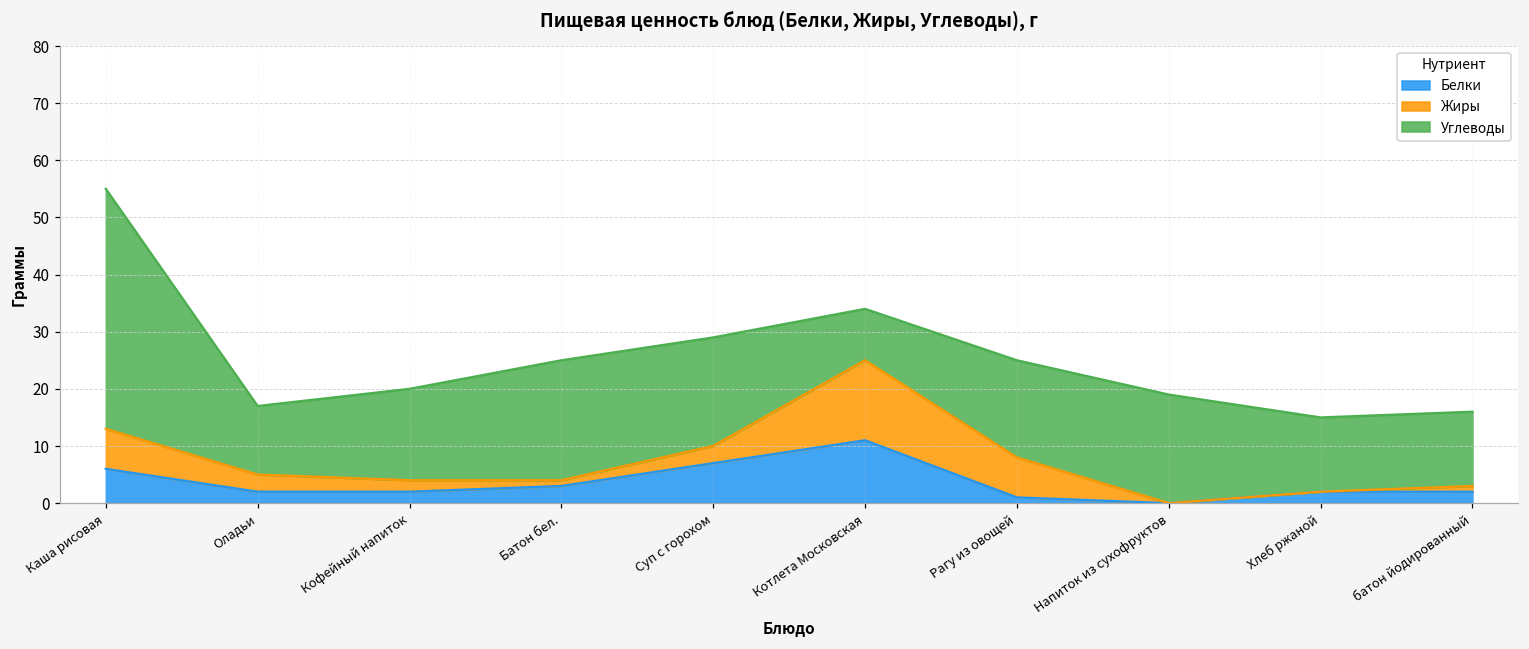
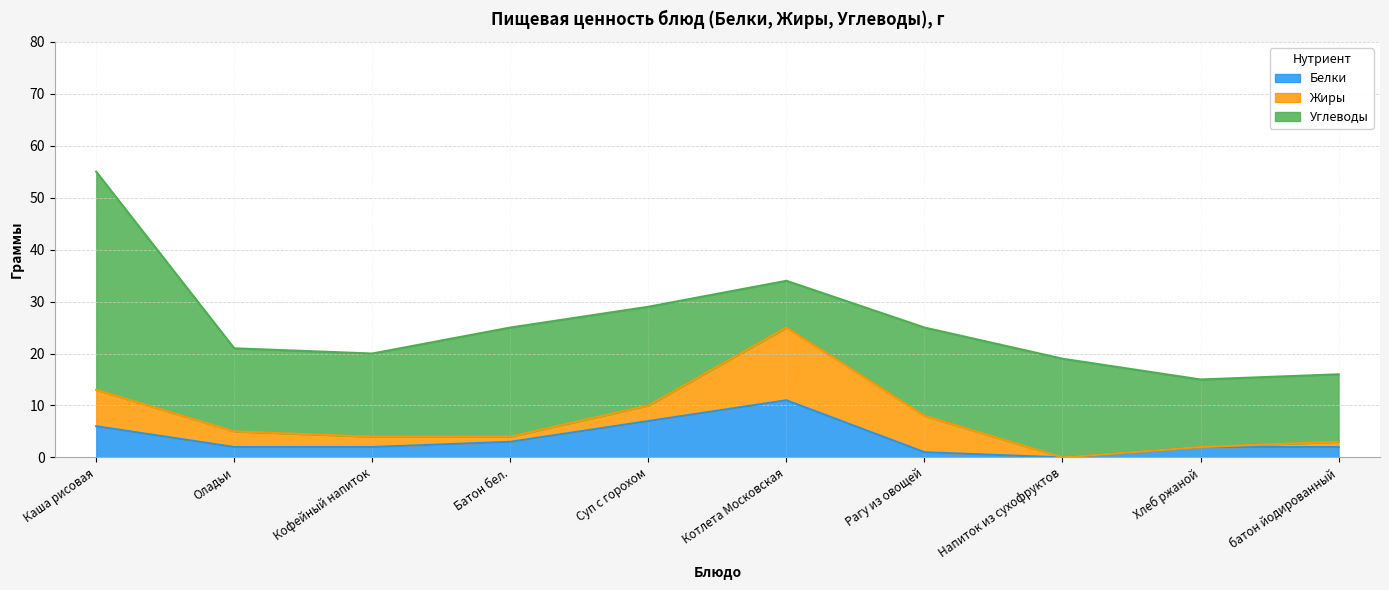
Углеводы, Оладьи: 12 -> 16
